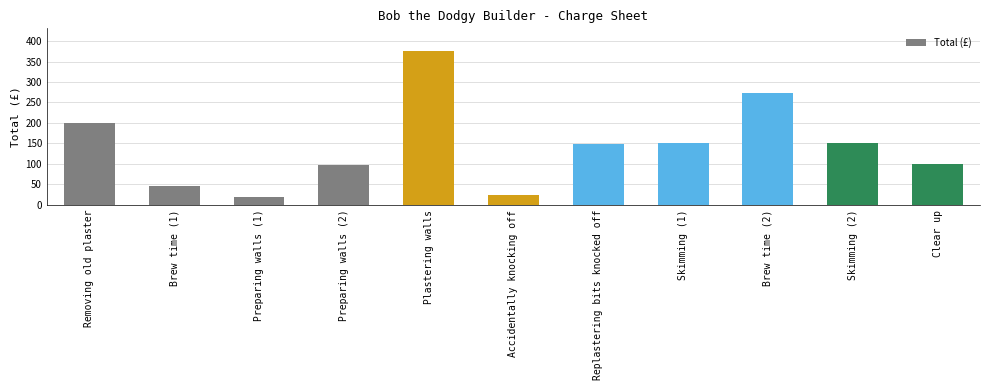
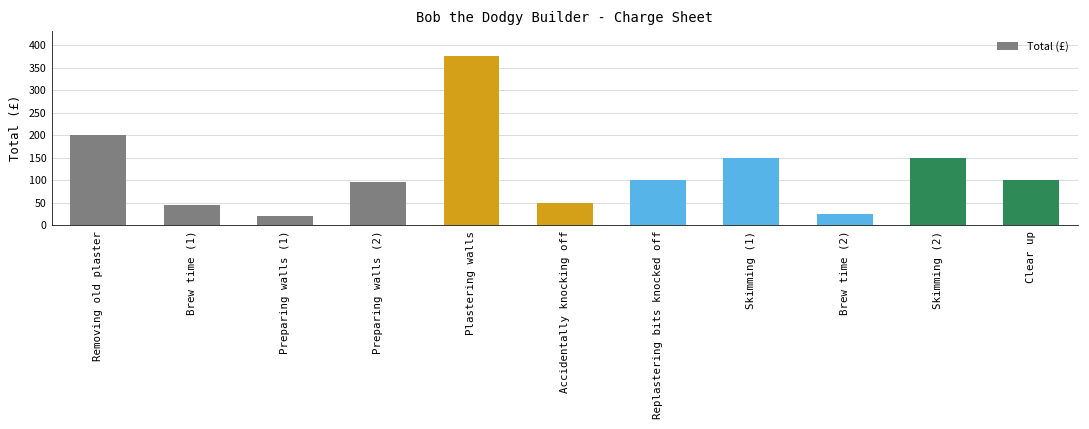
Accidentally knocking off: 30 -> 50
Replastering bits knocked off: 150 -> 100
Brew time (2): 270 -> 30
